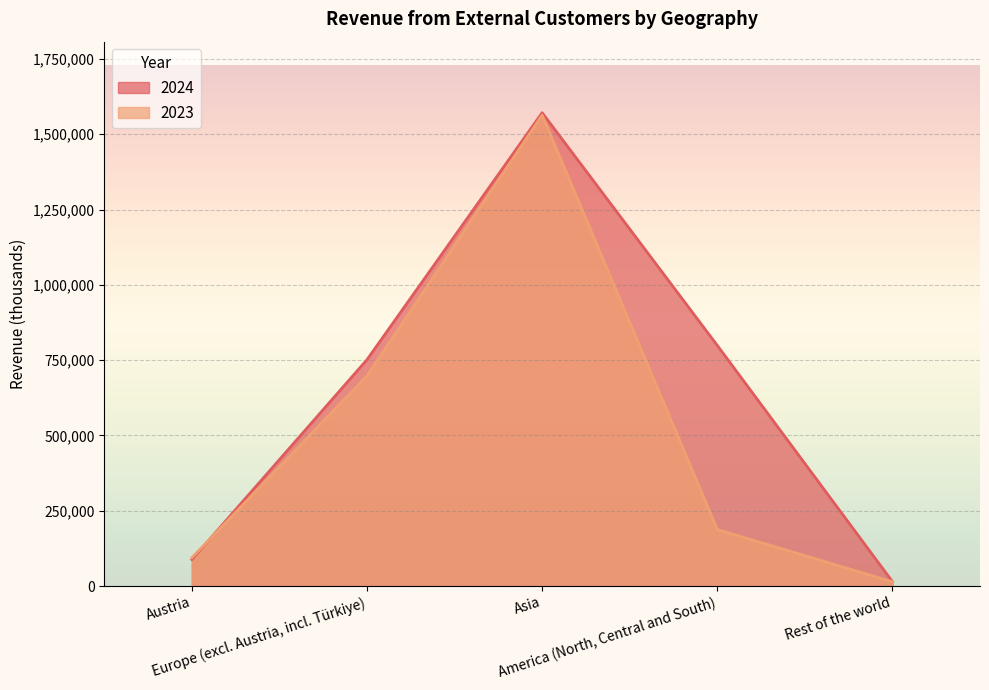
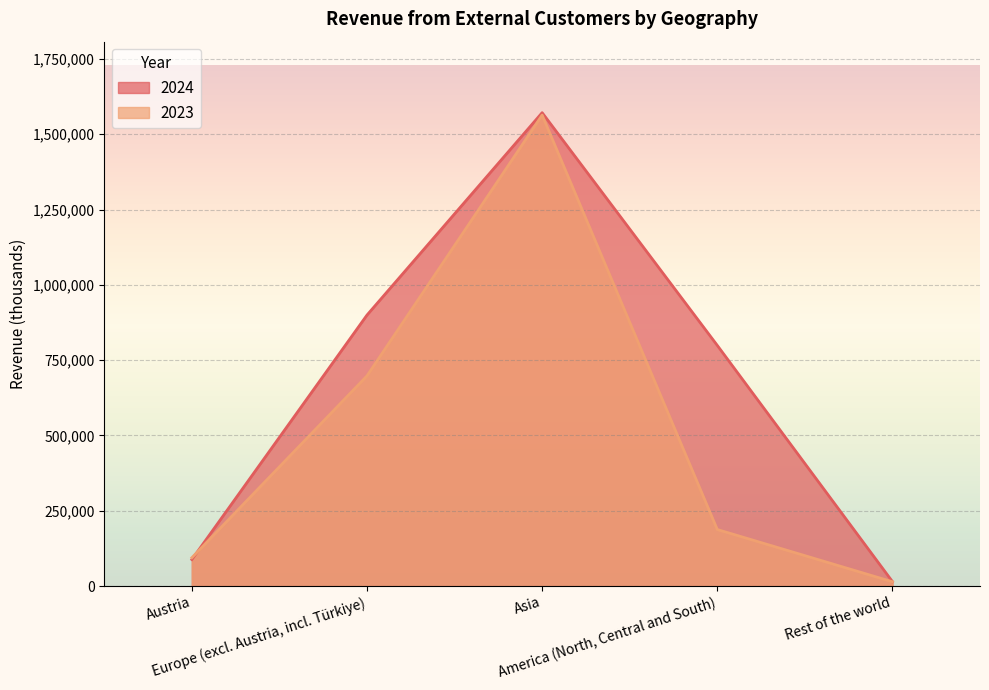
2024, Europe (excl. Austria, incl. Türkiye): 750,000 -> 900,000
